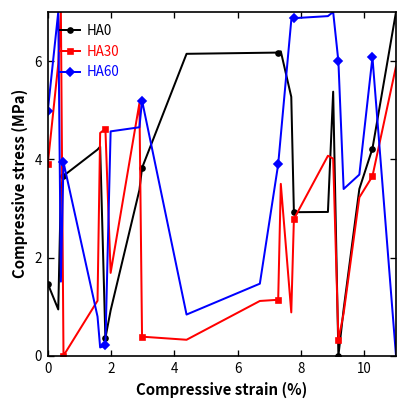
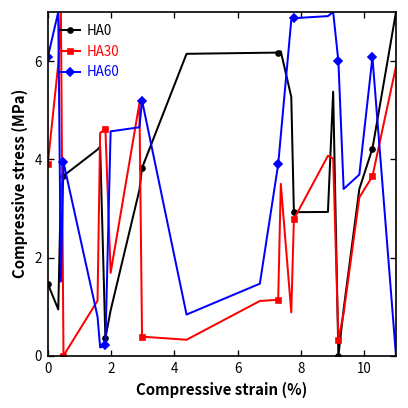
HA60, 0: 5.0 -> 6.1
